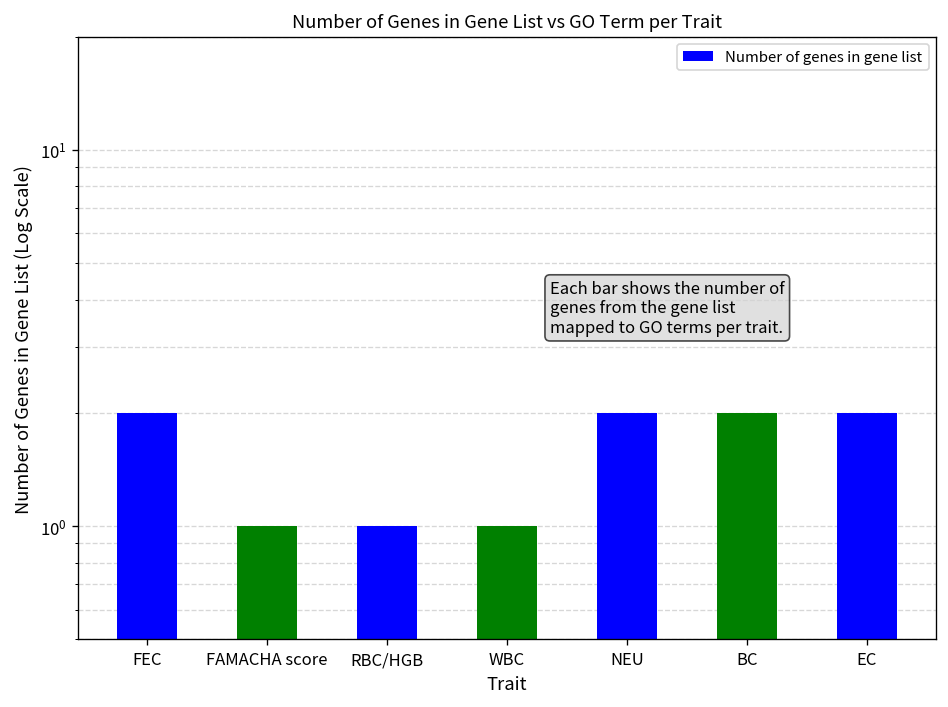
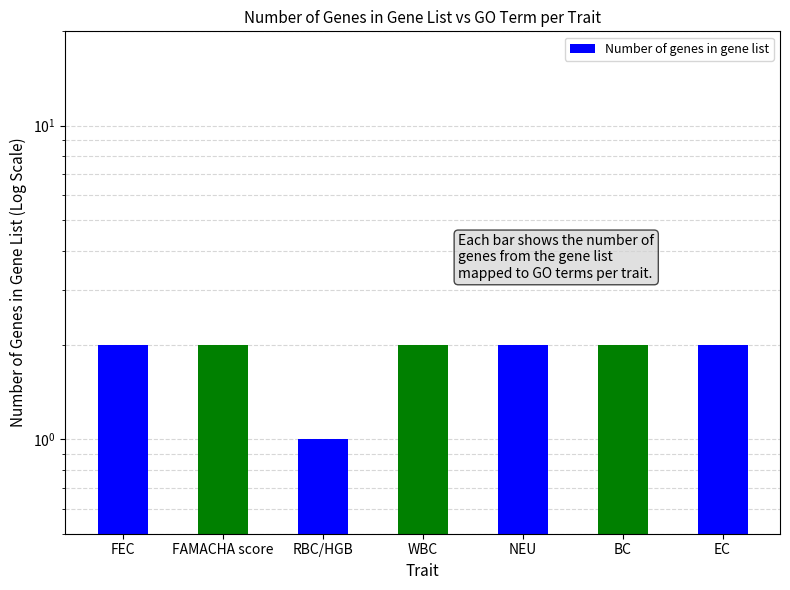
FAMACHA score: 1 -> 2
WBC: 1 -> 2
